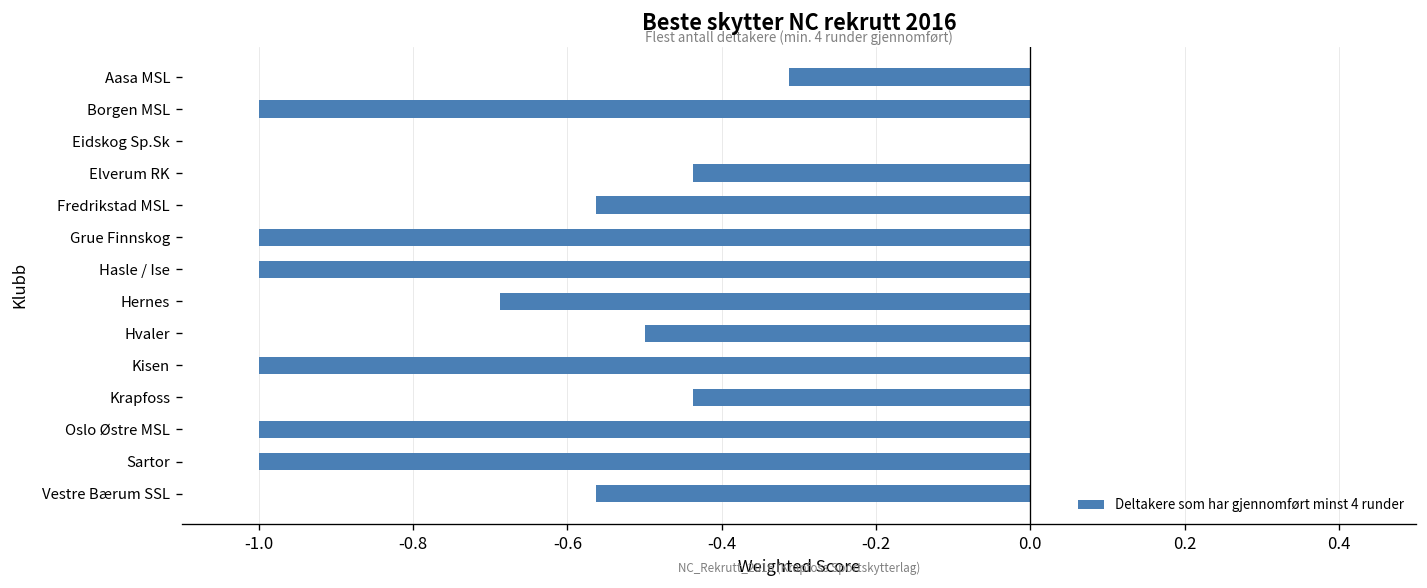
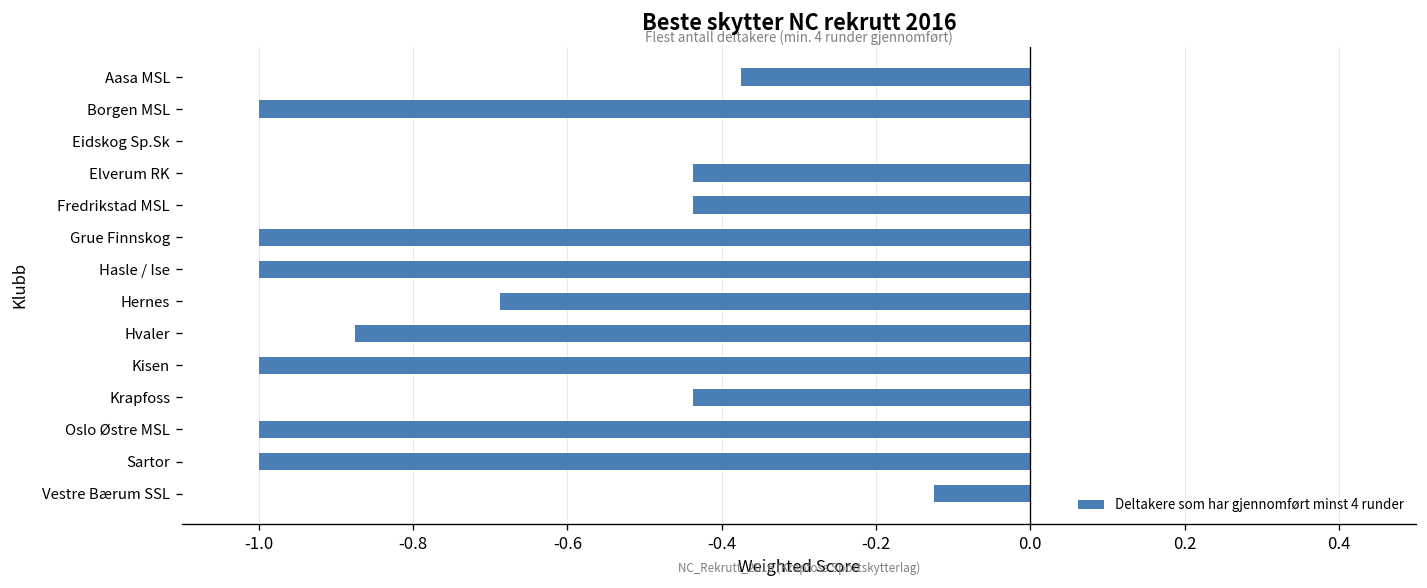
Aasa MSL: -0.31 -> -0.38
Fredrikstad MSL: -0.56 -> -0.44
Hvaler: -0.50 -> -0.88
Vestre Bærum SSL: -0.56 -> -0.13
